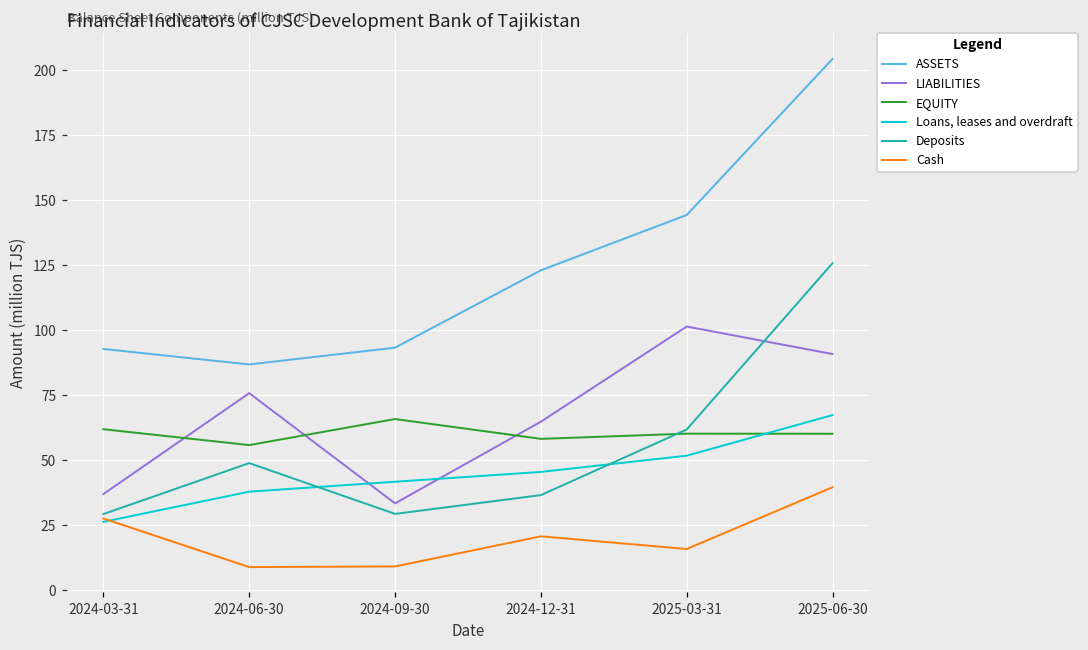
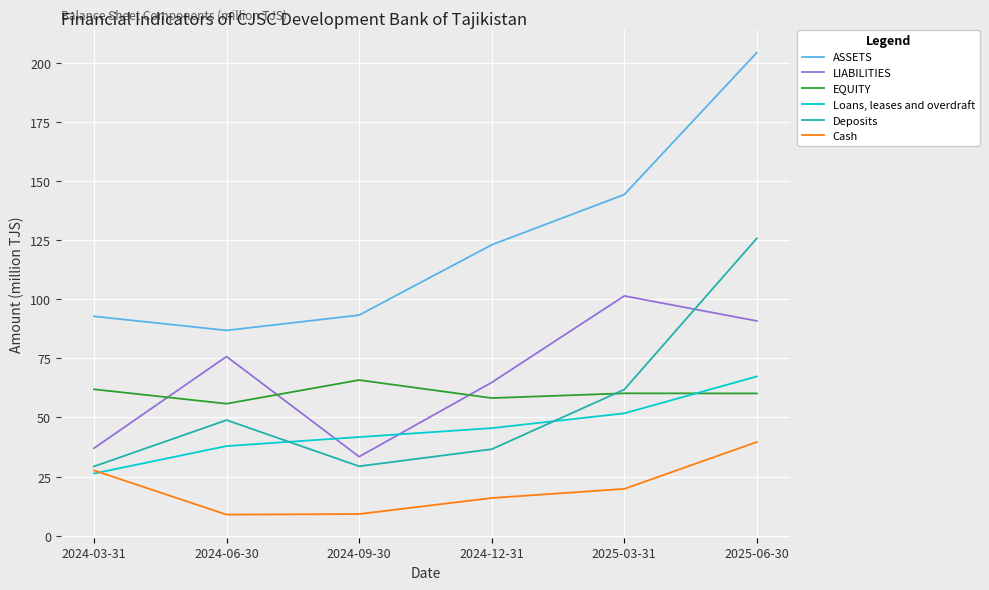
Cash, 2024-12-31: 21 -> 16
Cash, 2025-03-31: 16 -> 20
